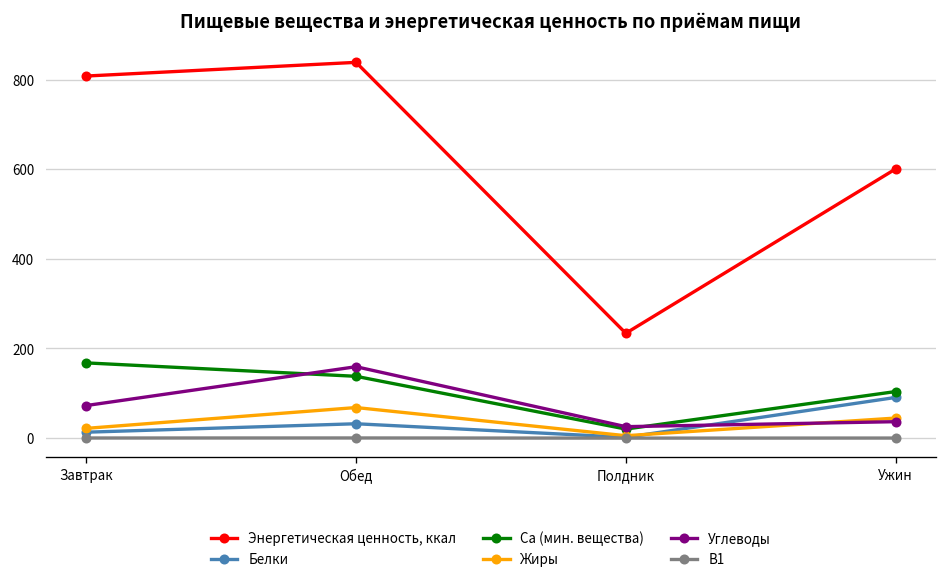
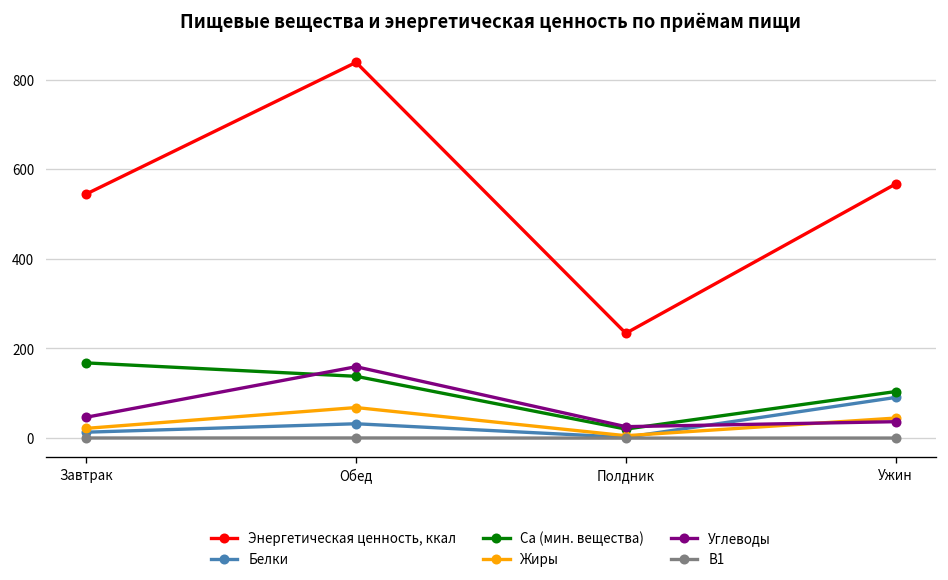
Энергетическая ценность, ккал, Завтрак: 810 -> 540
Углеводы, Завтрак: 70 -> 50
Энергетическая ценность, ккал, Ужин: 600 -> 570
